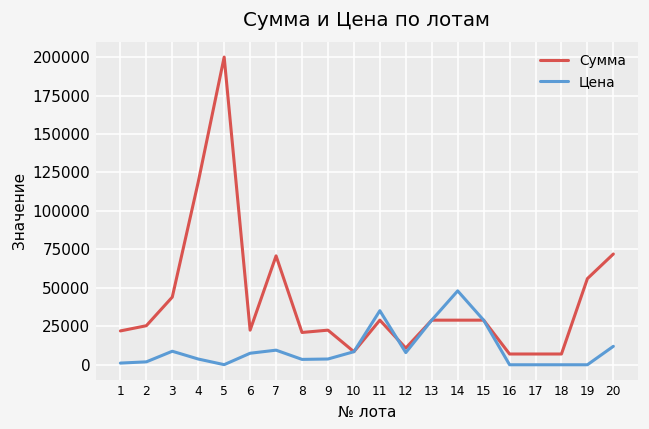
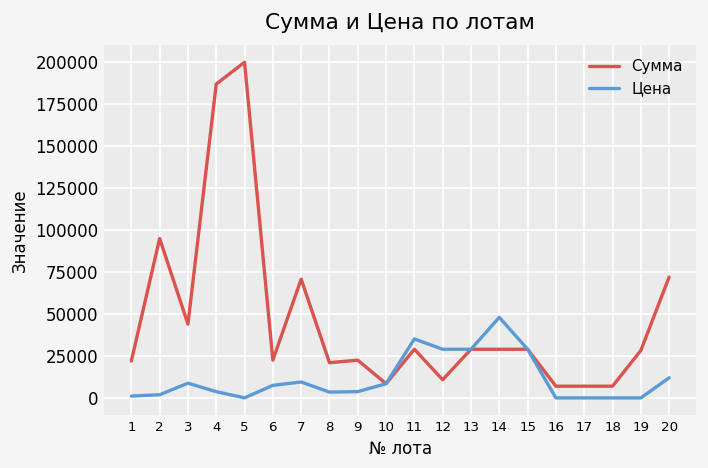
Сумма, 2: 25000 -> 95000
Сумма, 4: 119000 -> 187000
Цена, 12: 8000 -> 29000
Сумма, 19: 56000 -> 28000
